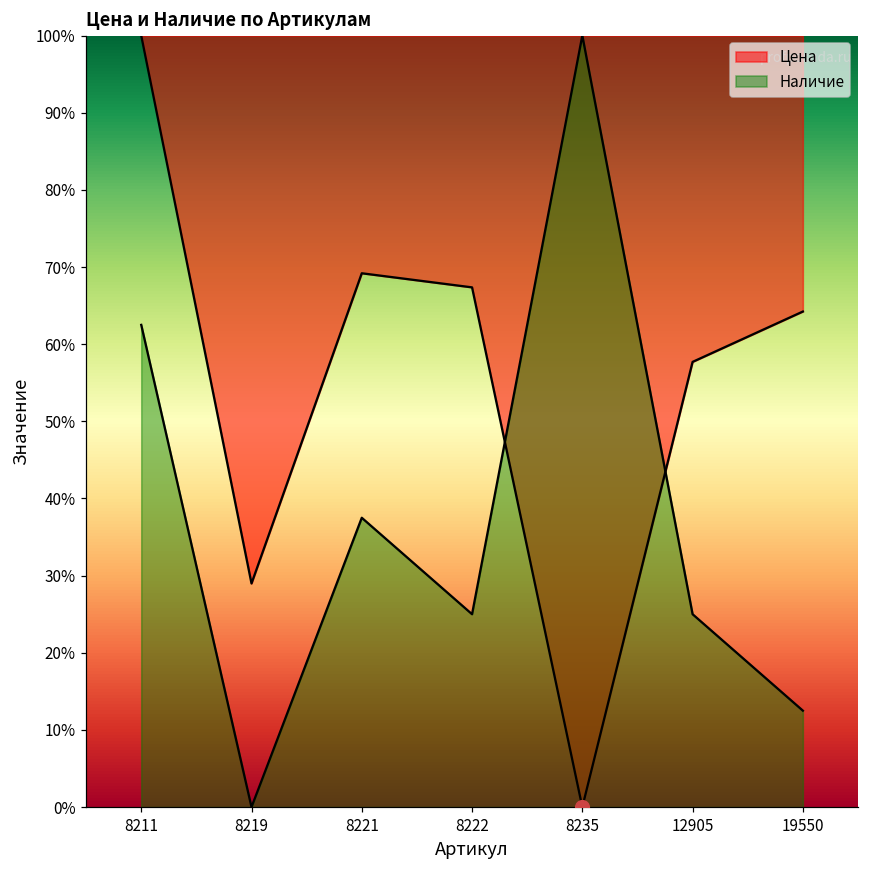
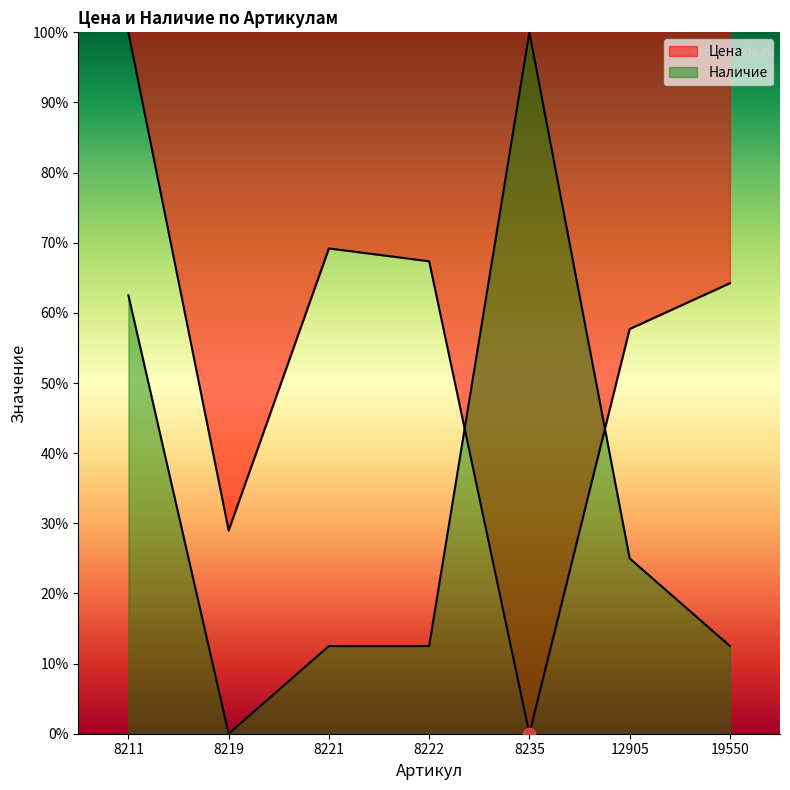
Наличие, 8221: 38% -> 13%
Наличие, 8222: 25% -> 13%
